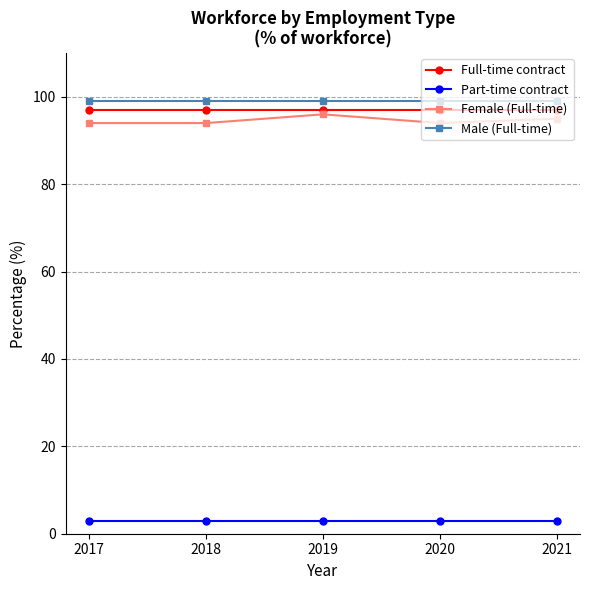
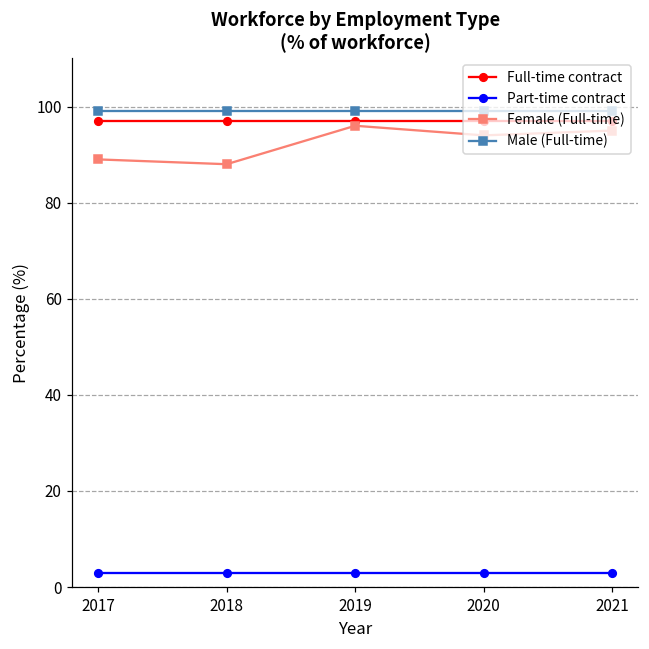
Female (Full-time), 2017: 94 -> 89
Female (Full-time), 2018: 94 -> 88
